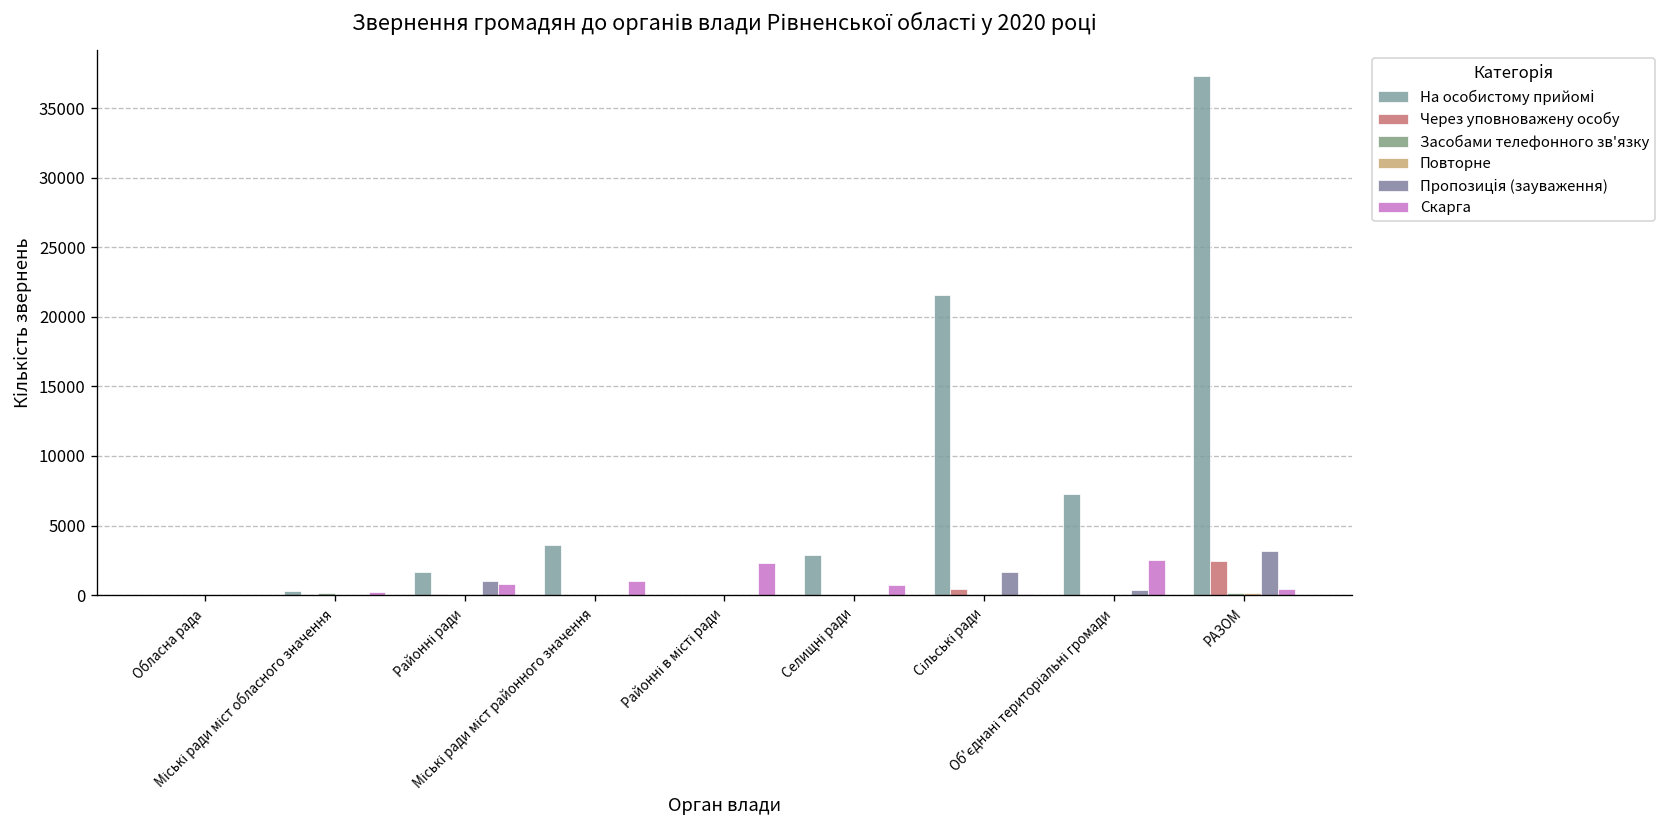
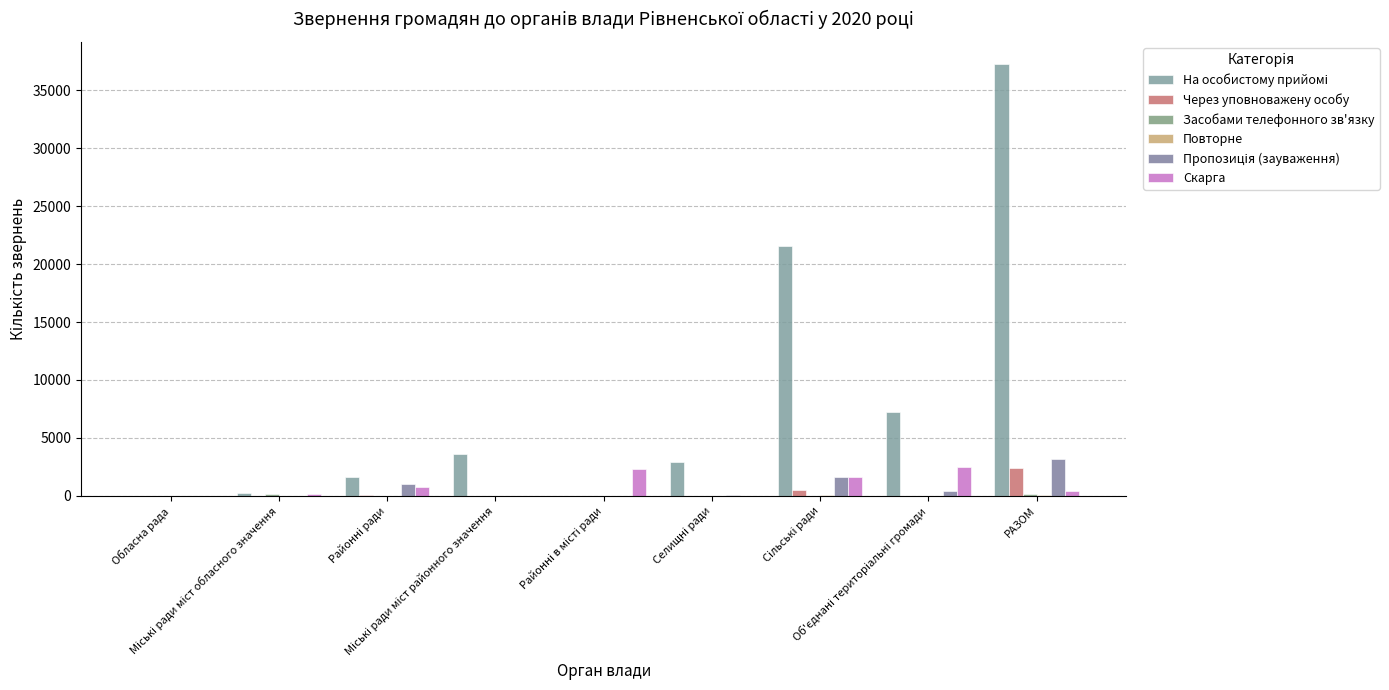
Скарга, Міські ради міст районного значення: 1000 -> 0
Скарга, Селищні ради: 700 -> 0
Скарга, Сільські ради: 100 -> 1600
